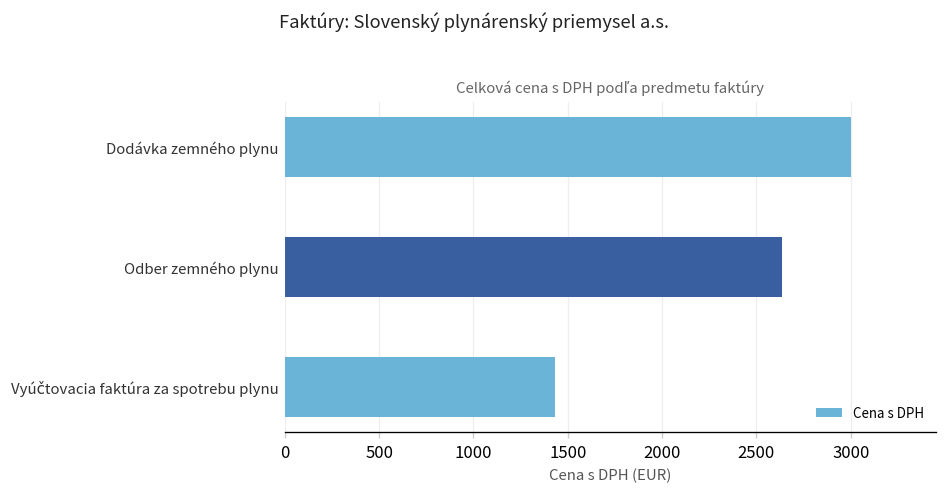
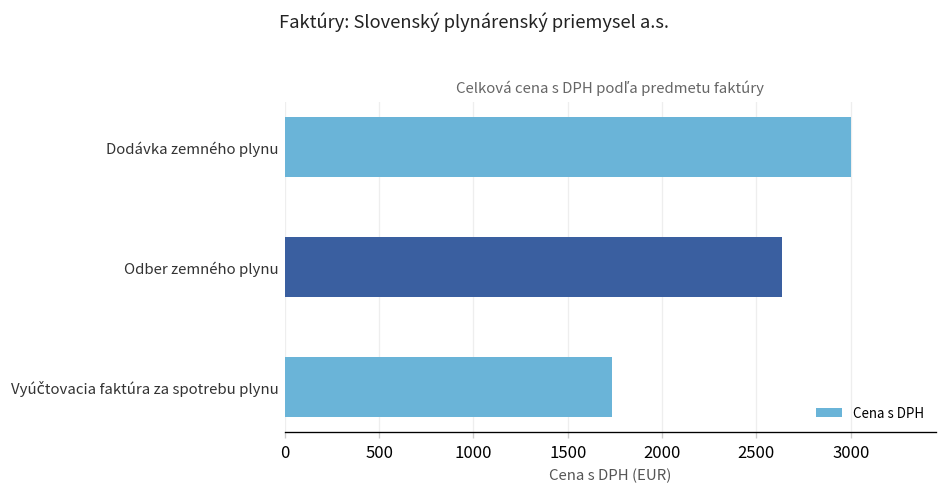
Vyúčtovacia faktúra za spotrebu plynu: 1430 -> 1730
